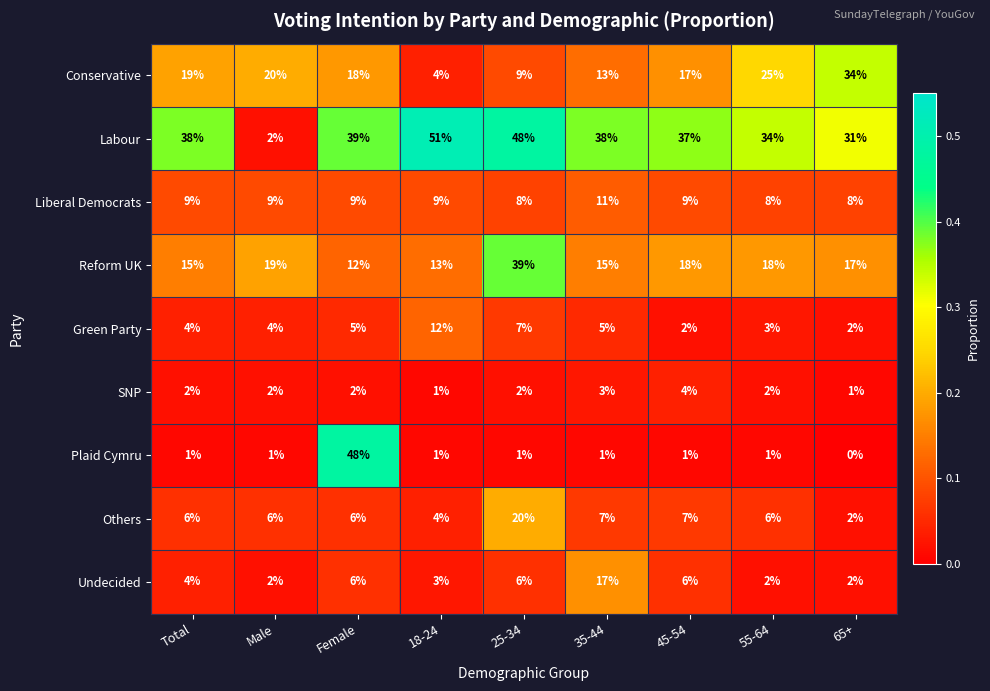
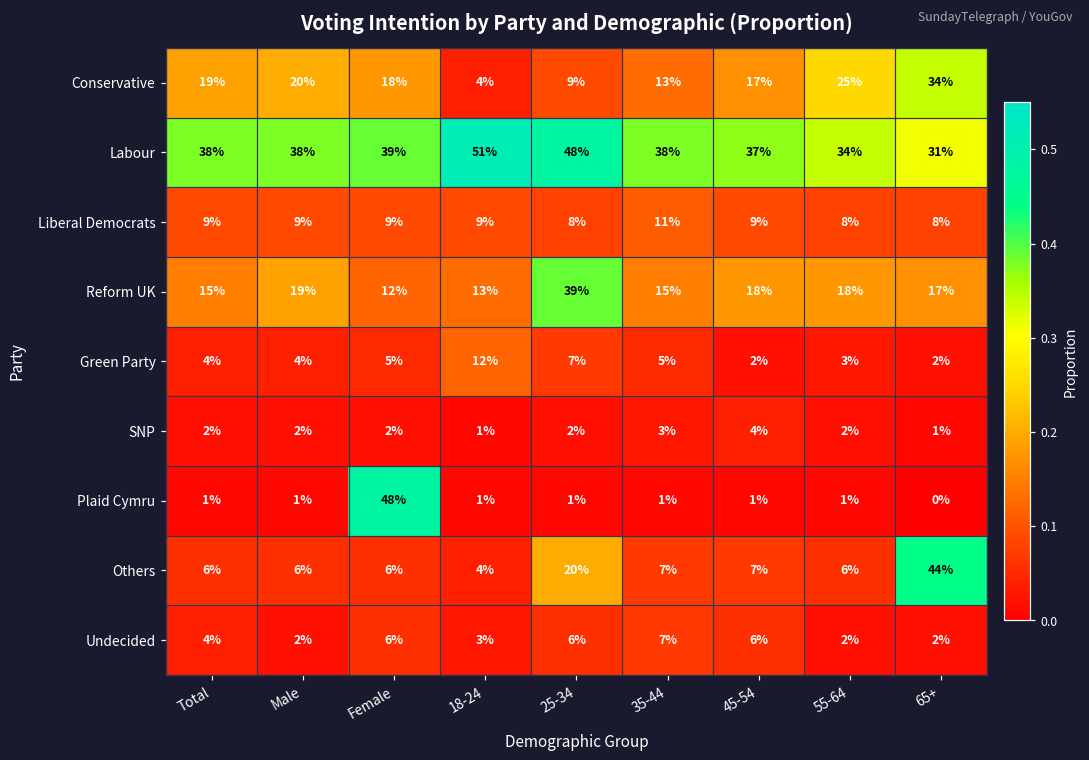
Labour, Male: 2% -> 38%
Others, 65+: 2% -> 44%
Undecided, 35-44: 17% -> 7%
